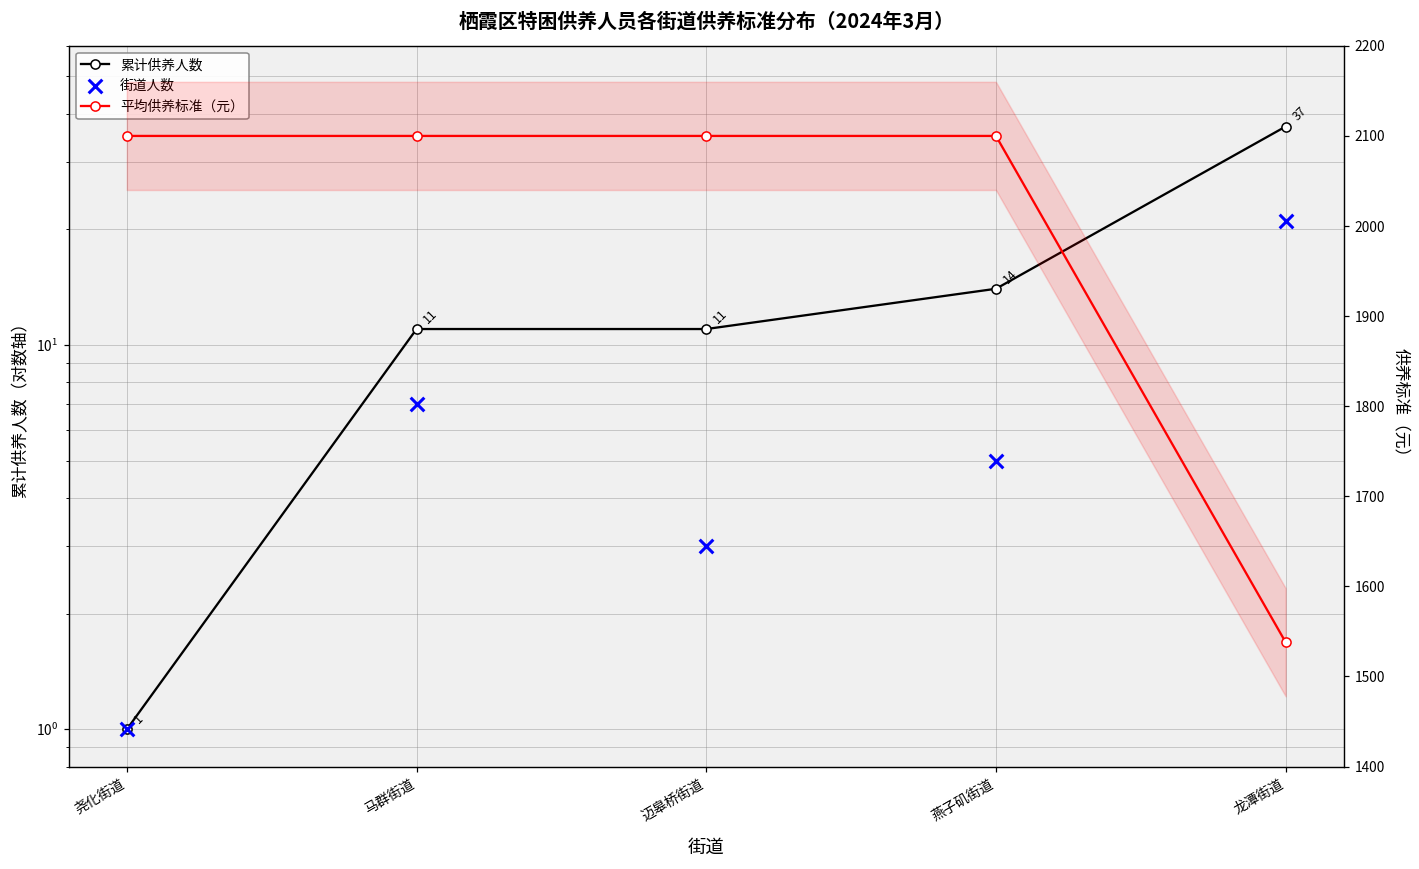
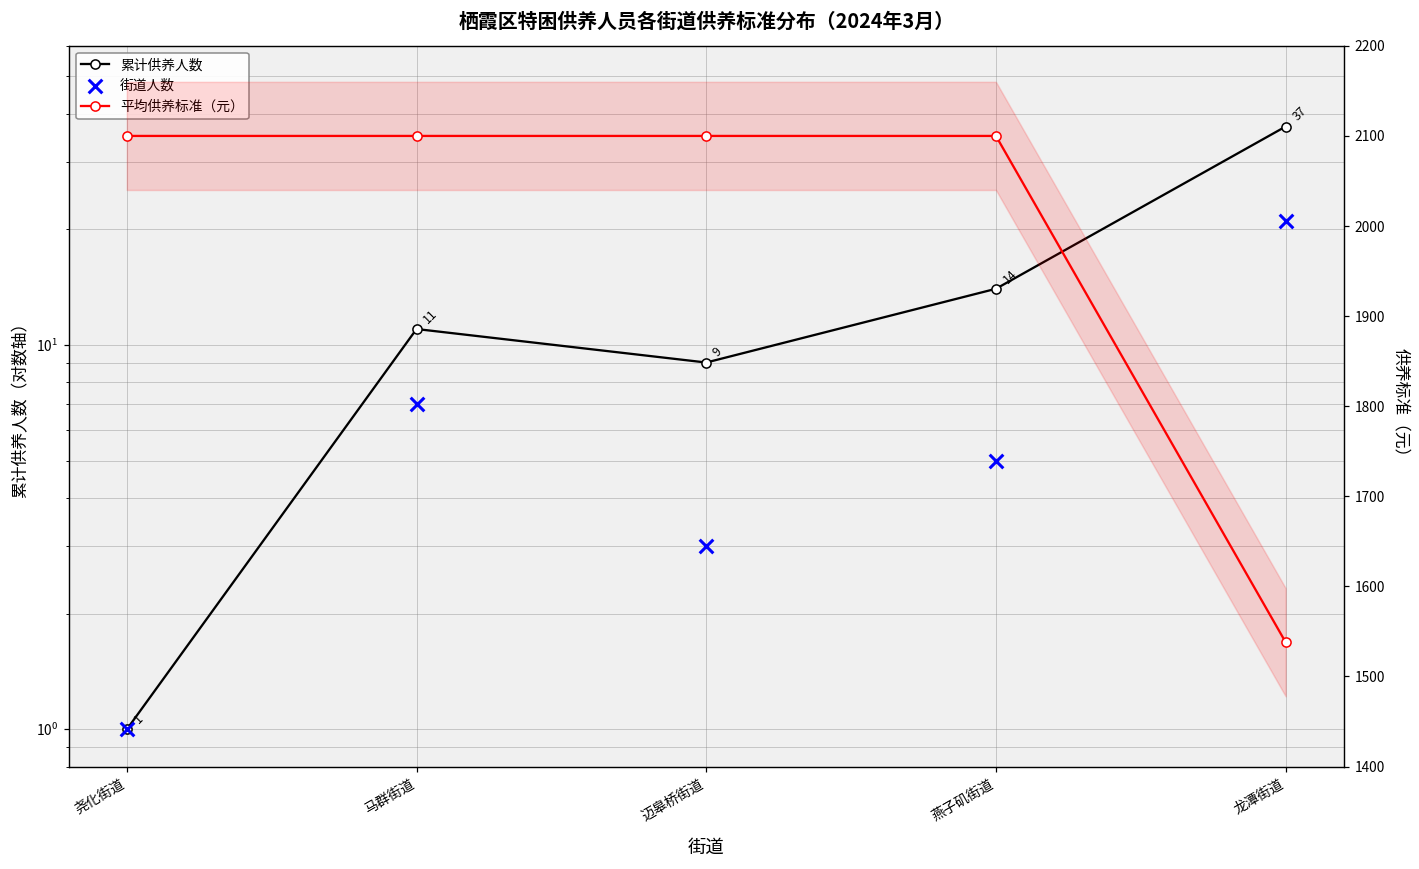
累计供养人数, 迈皋桥街道: 11 -> 9
